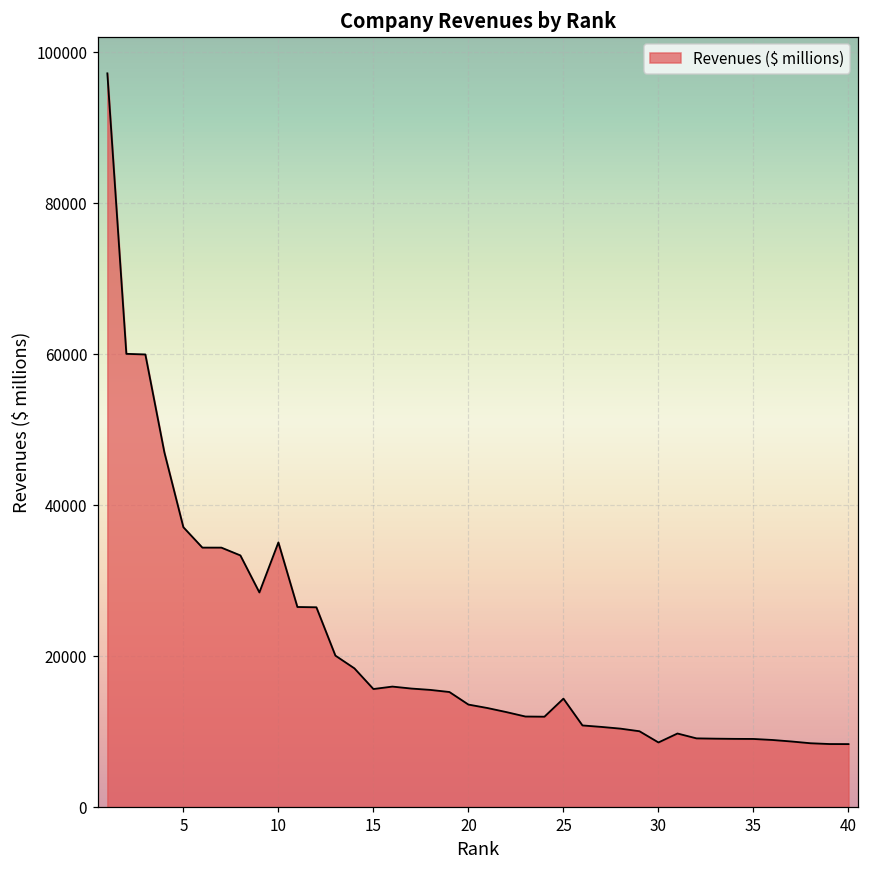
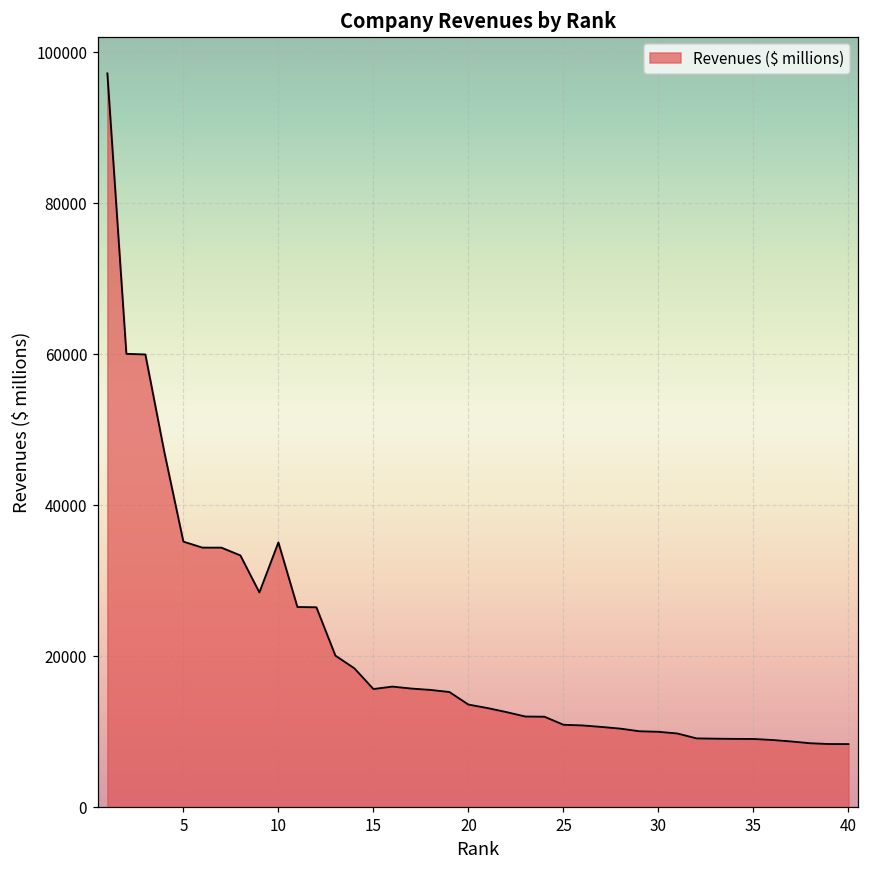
5: 37000 -> 35000
25: 14000 -> 11000
30: 9000 -> 10000
